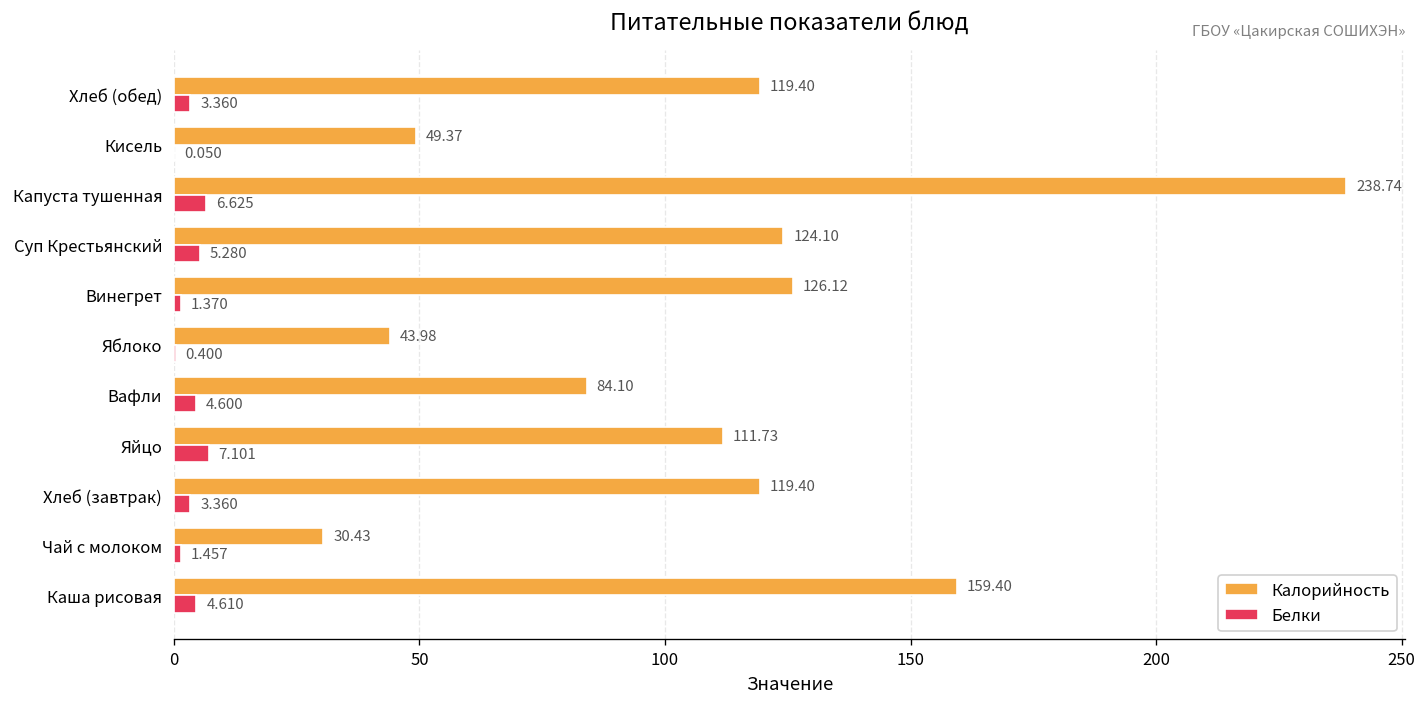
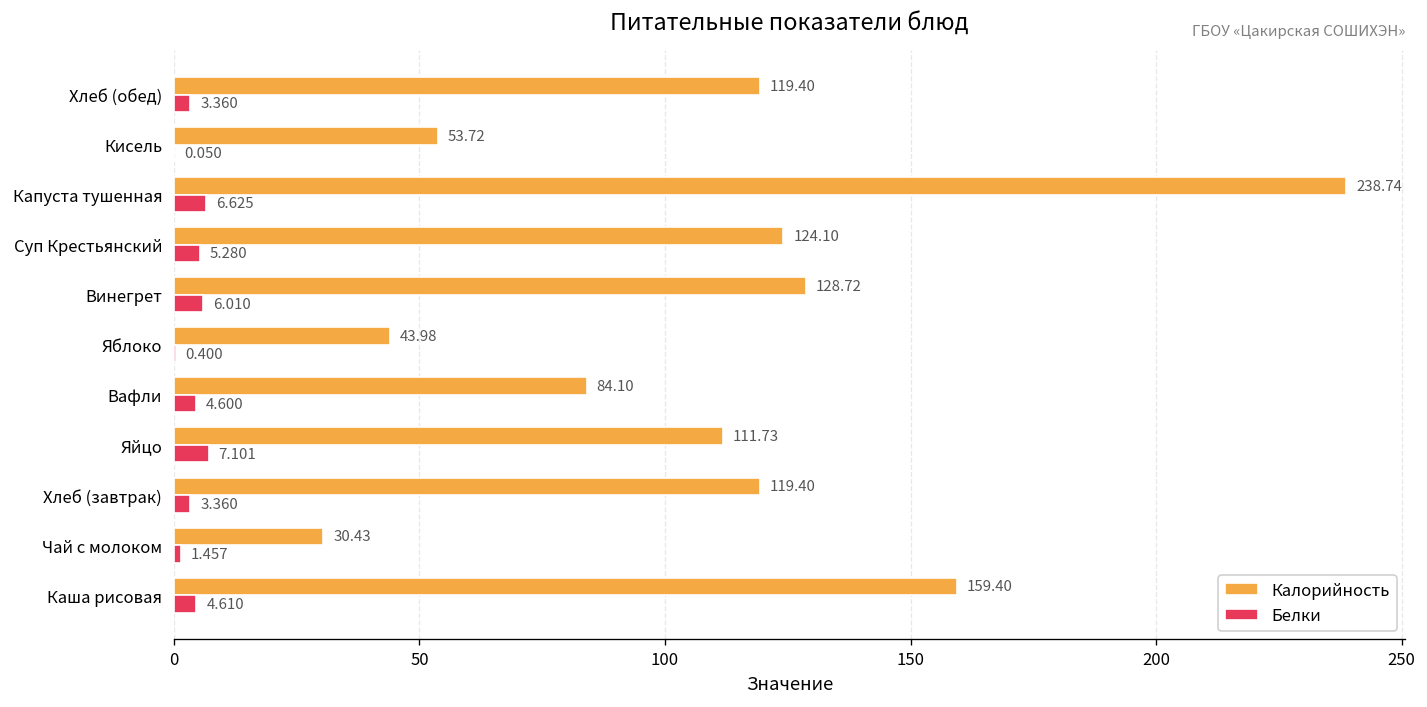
Калорийность, Кисель: 49.37 -> 53.72
Калорийность, Винегрет: 126.12 -> 128.72
Белки, Винегрет: 1.370 -> 6.010
